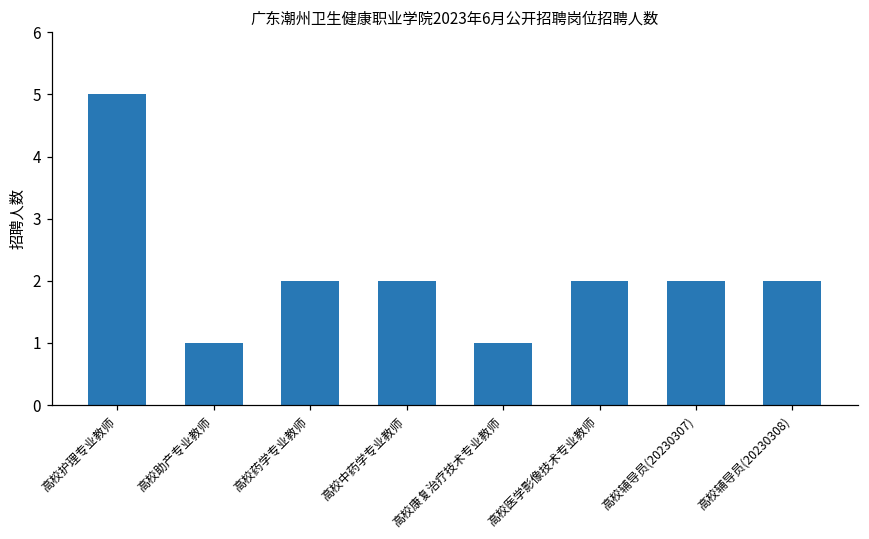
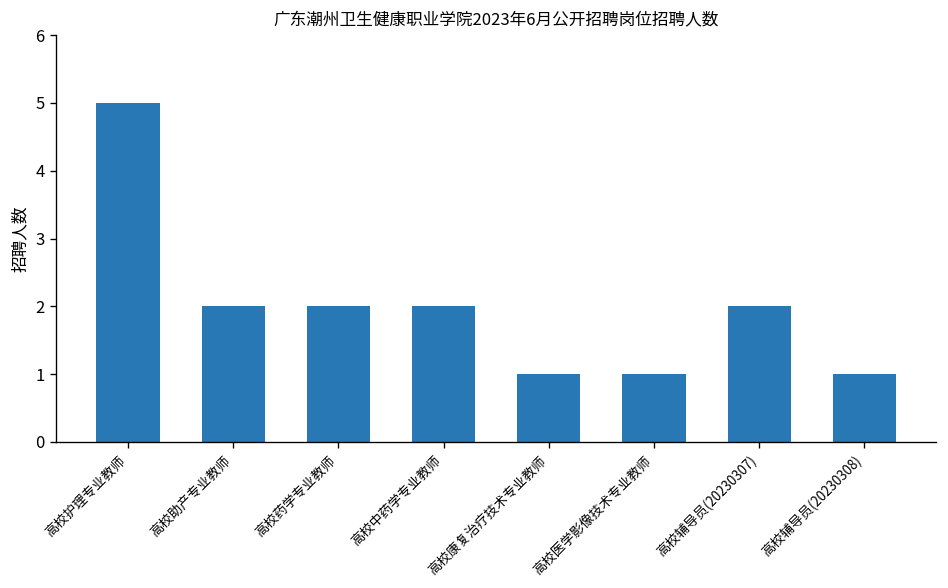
高校助产专业教师: 1 -> 2
高校医学影像技术专业教师: 2 -> 1
高校辅导员(20230308): 2 -> 1
